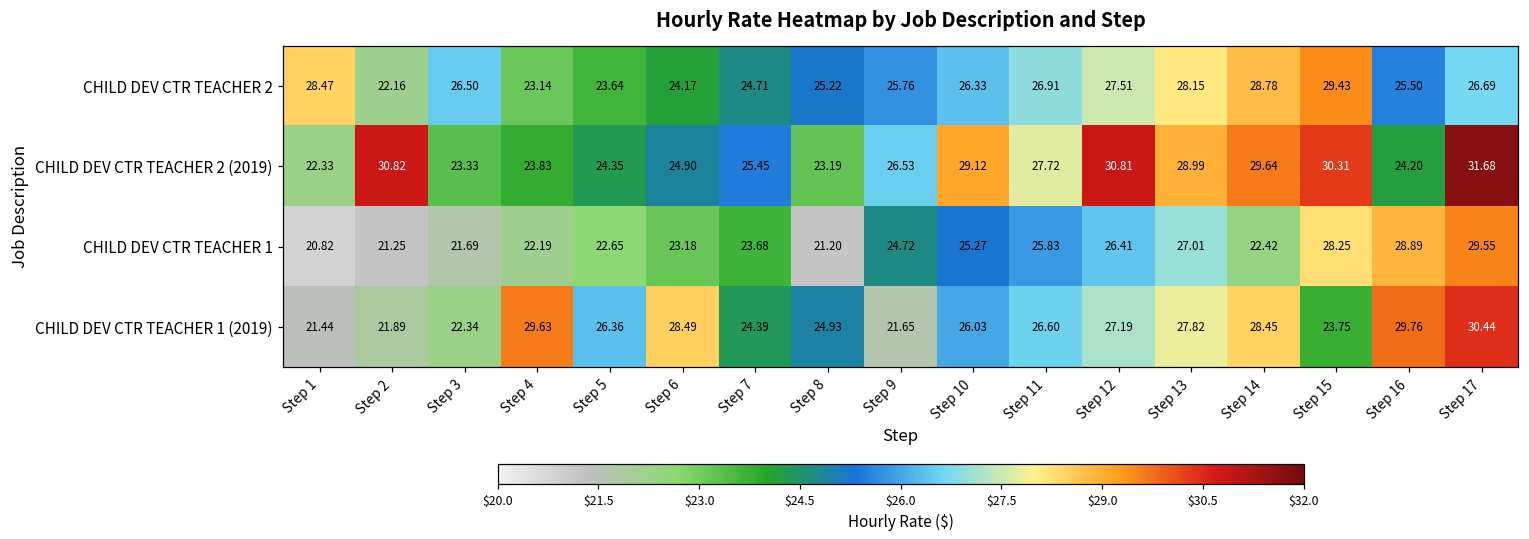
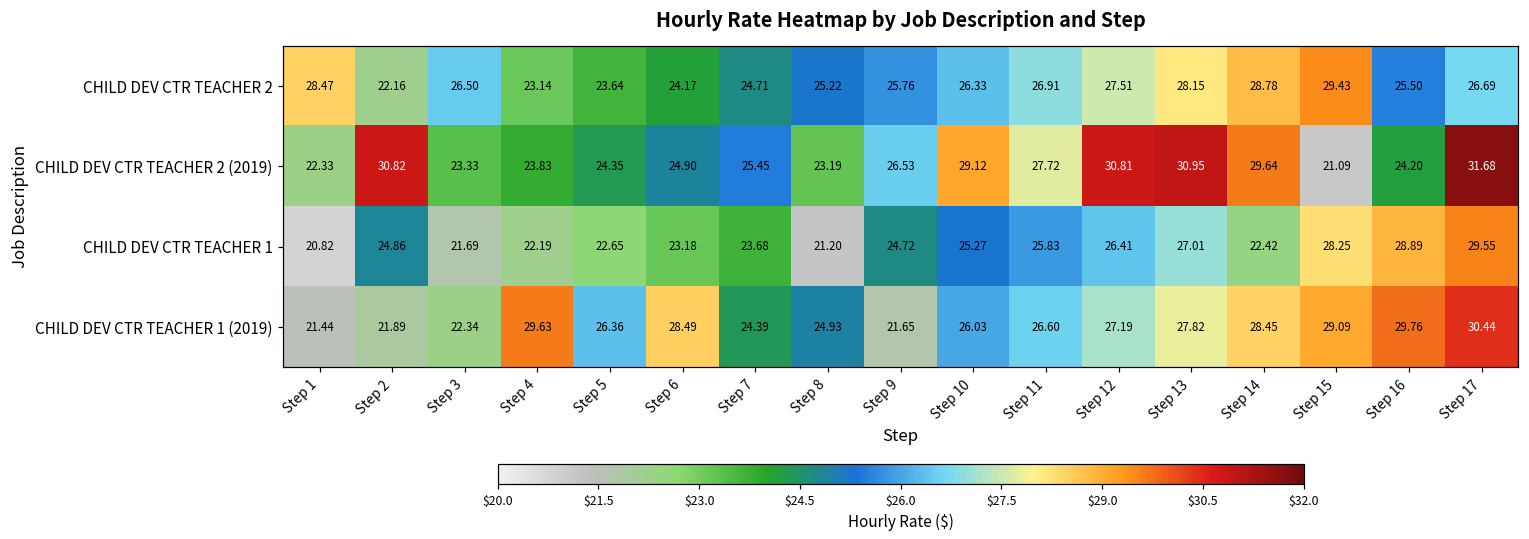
CHILD DEV CTR TEACHER 2 (2019), Step 13: 28.99 -> 30.95
CHILD DEV CTR TEACHER 2 (2019), Step 15: 30.31 -> 21.09
CHILD DEV CTR TEACHER 1, Step 2: 21.25 -> 24.86
CHILD DEV CTR TEACHER 1 (2019), Step 15: 23.75 -> 29.09
